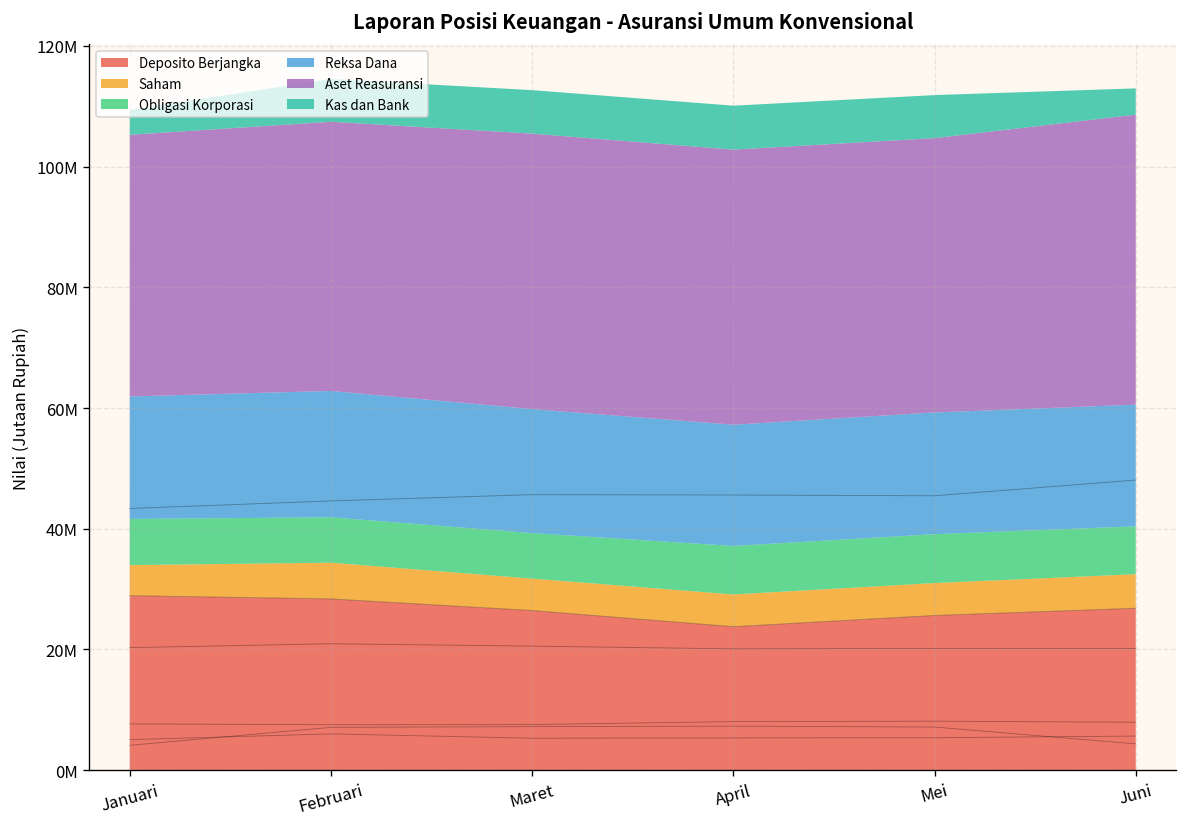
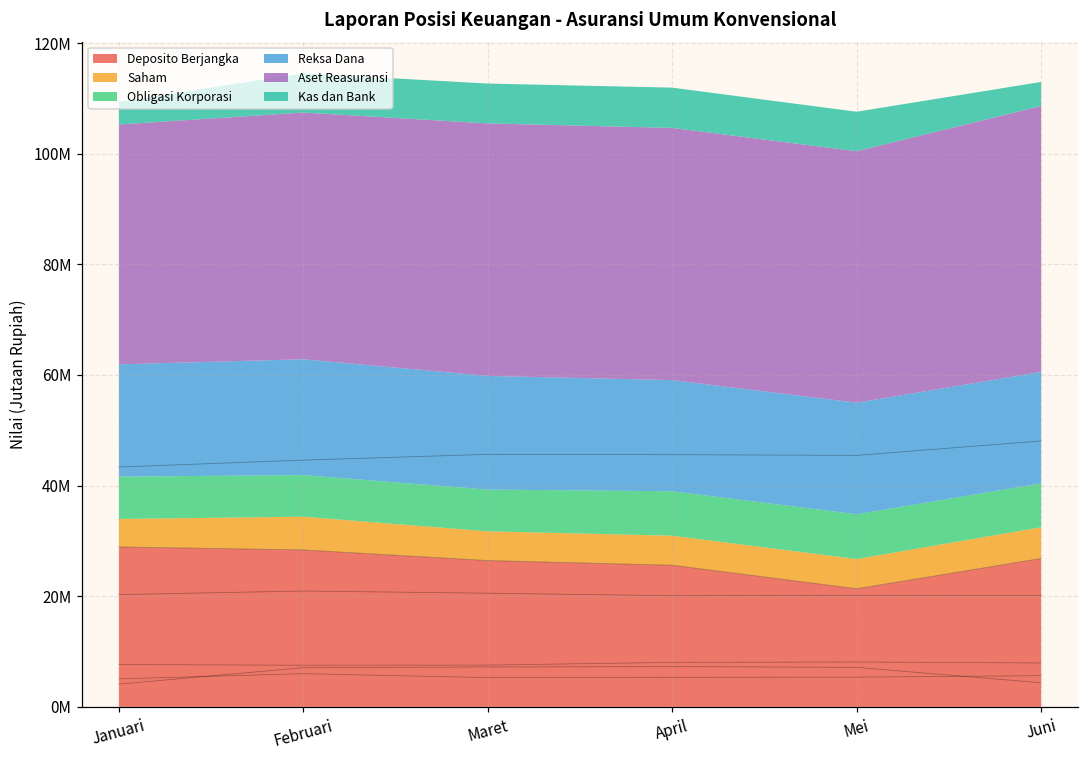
Deposito Berjangka, April: 24000000 -> 26000000
Deposito Berjangka, Mei: 26000000 -> 21000000
